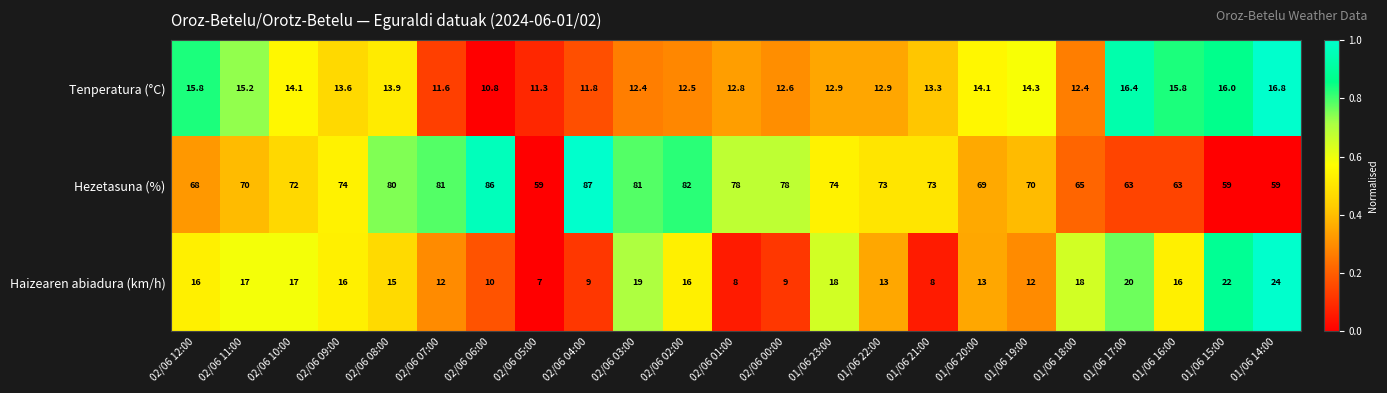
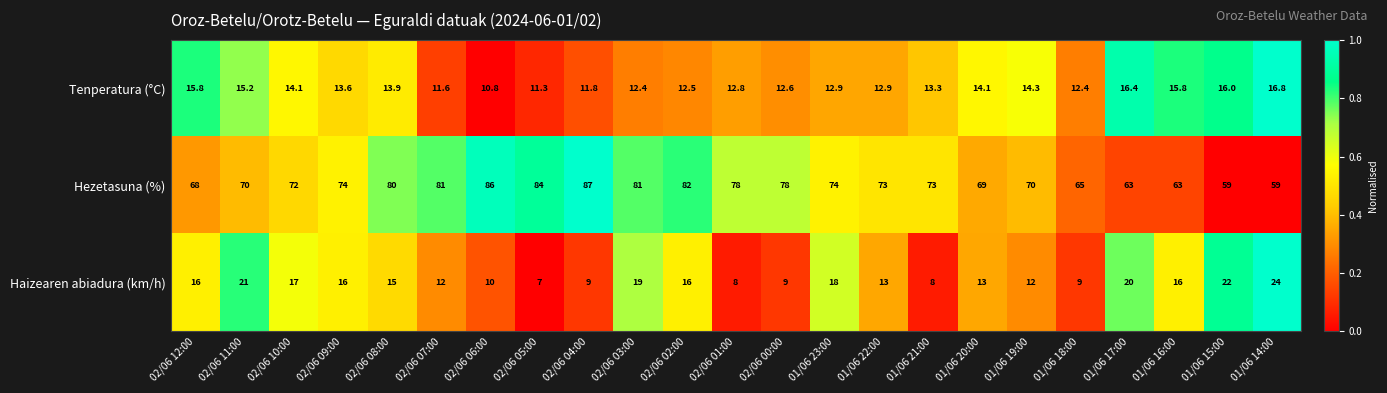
Hezetasuna (%), 02/06 05:00: 59 -> 84
Haizearen abiadura (km/h), 02/06 11:00: 17 -> 21
Haizearen abiadura (km/h), 01/06 18:00: 18 -> 9
